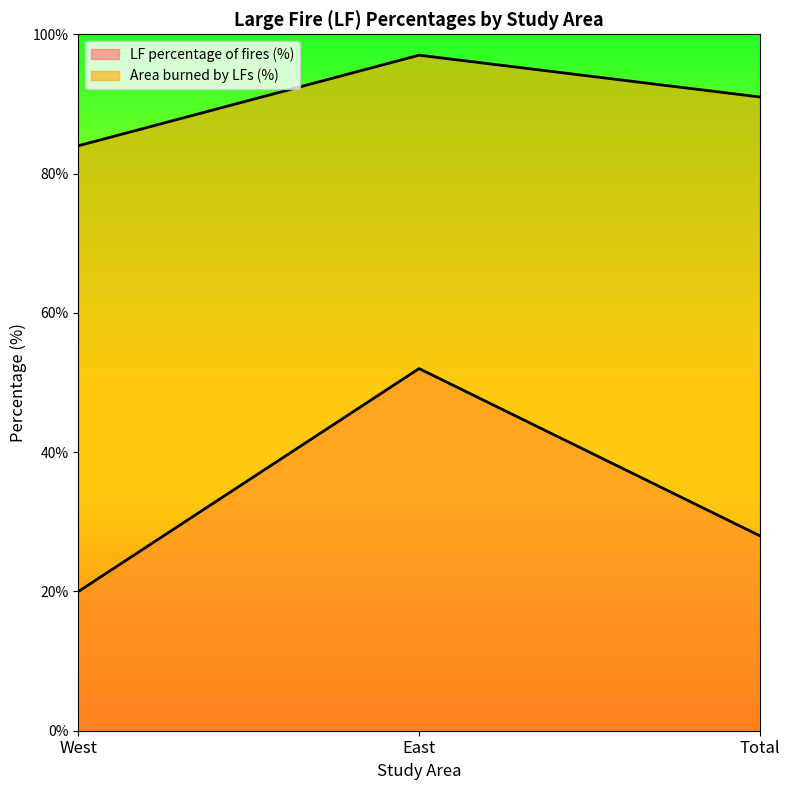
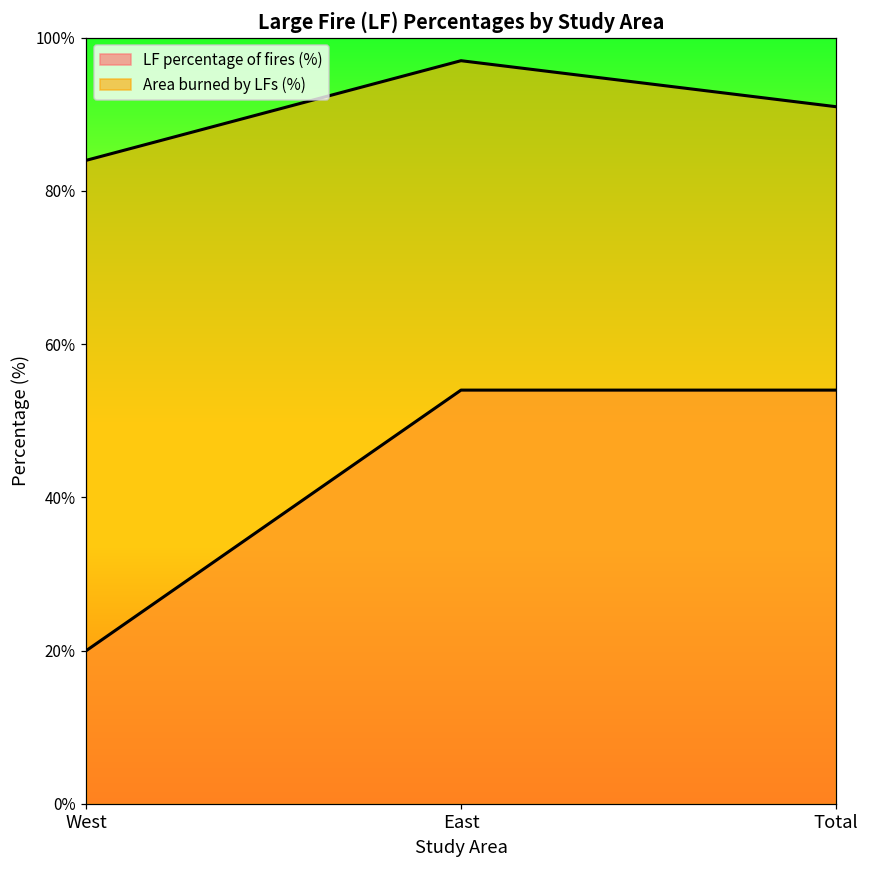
LF percentage of fires (%), East: 52% -> 54%
LF percentage of fires (%), Total: 28% -> 54%
